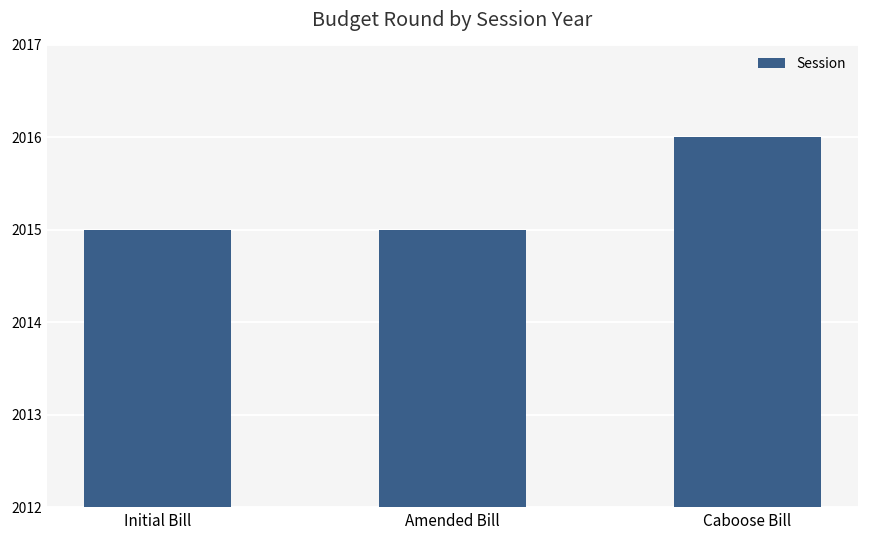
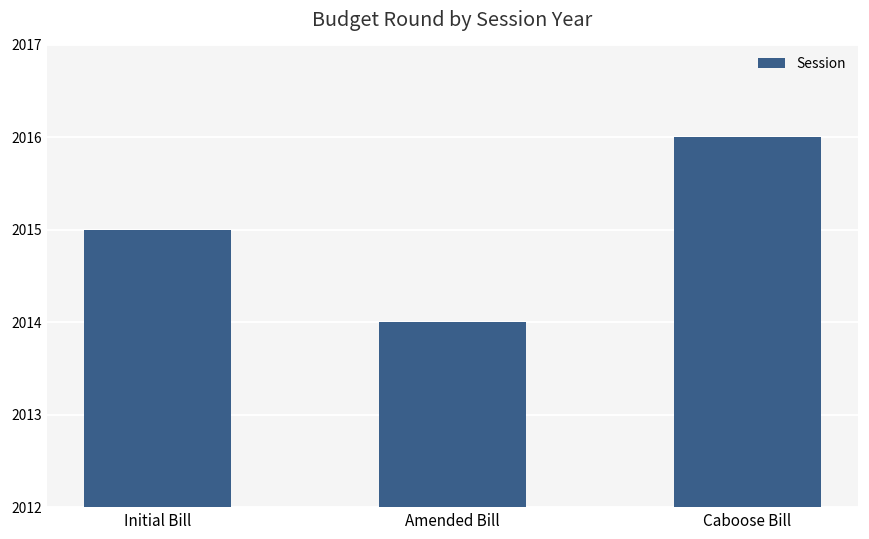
Amended Bill: 2015 -> 2014
